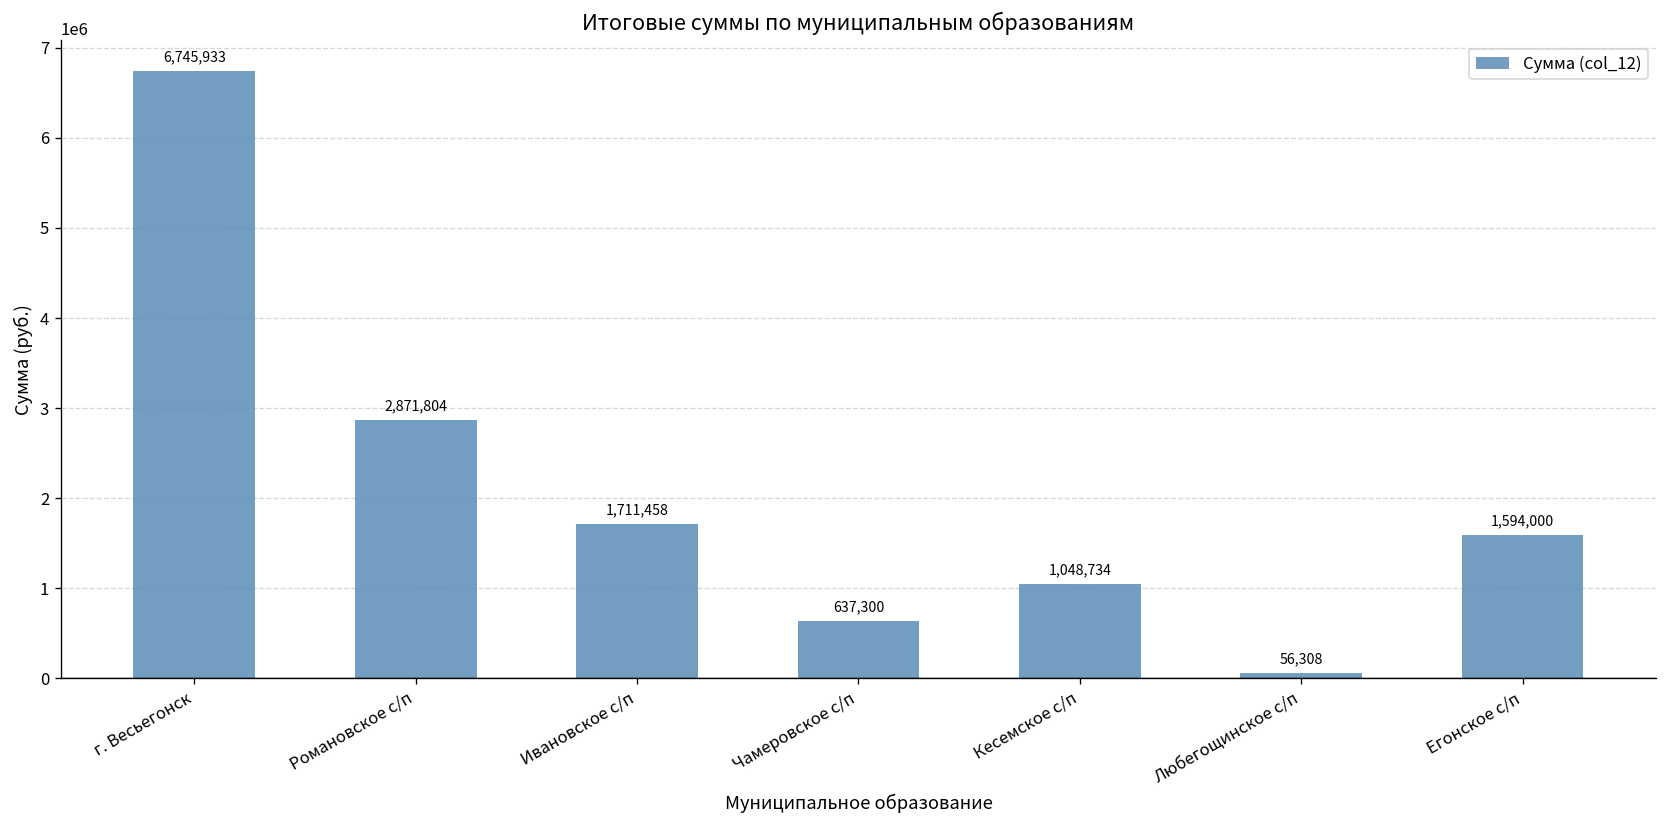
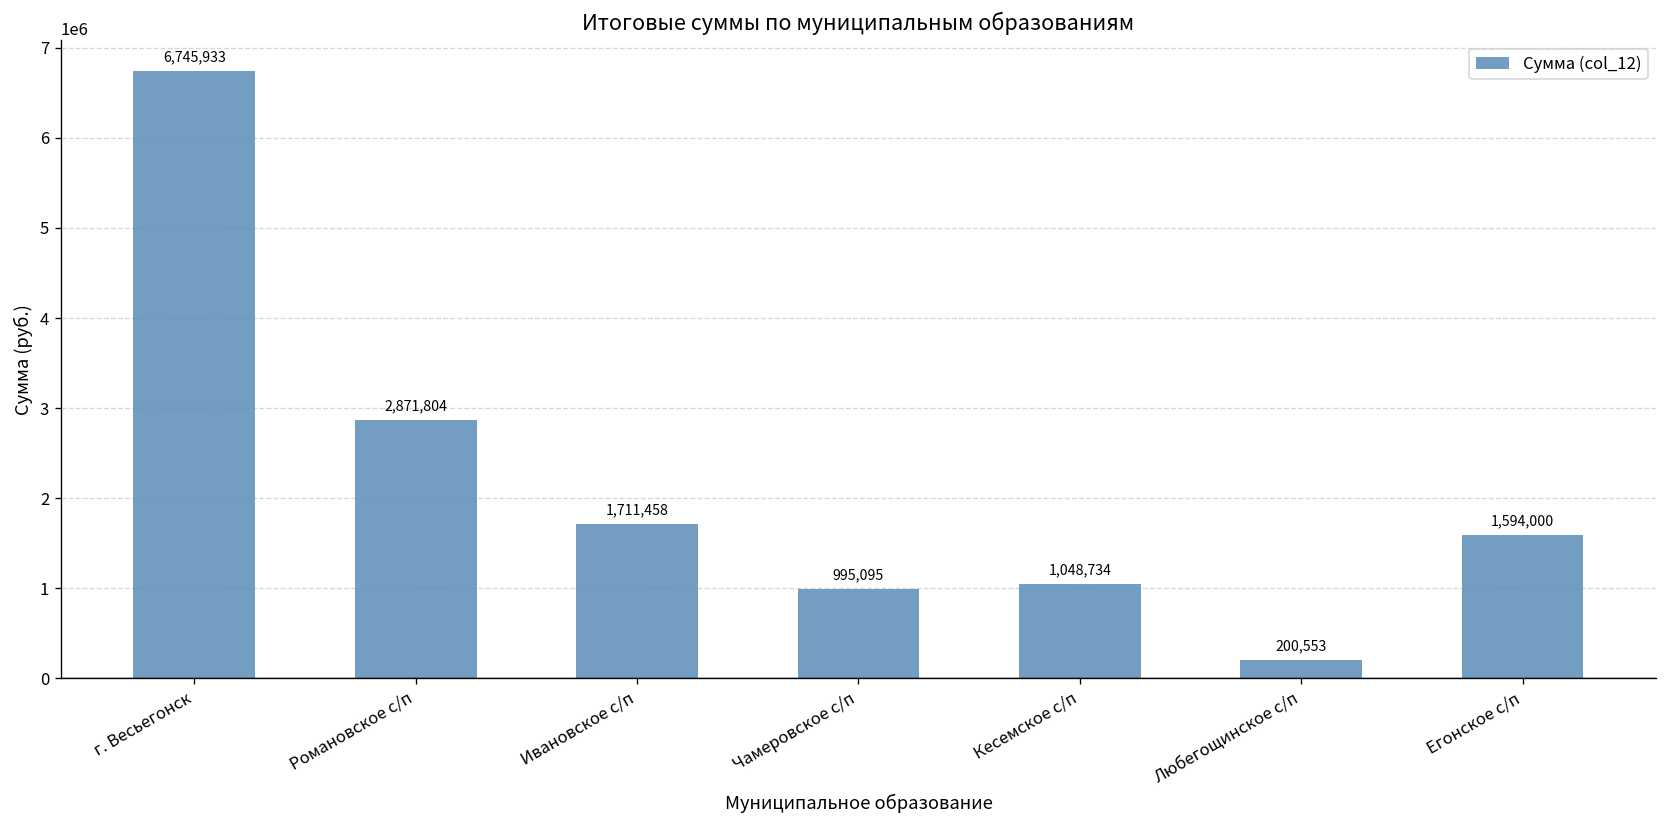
Чамеровское с/п: 637,300 -> 995,095
Любегощинское с/п: 56,308 -> 200,553
